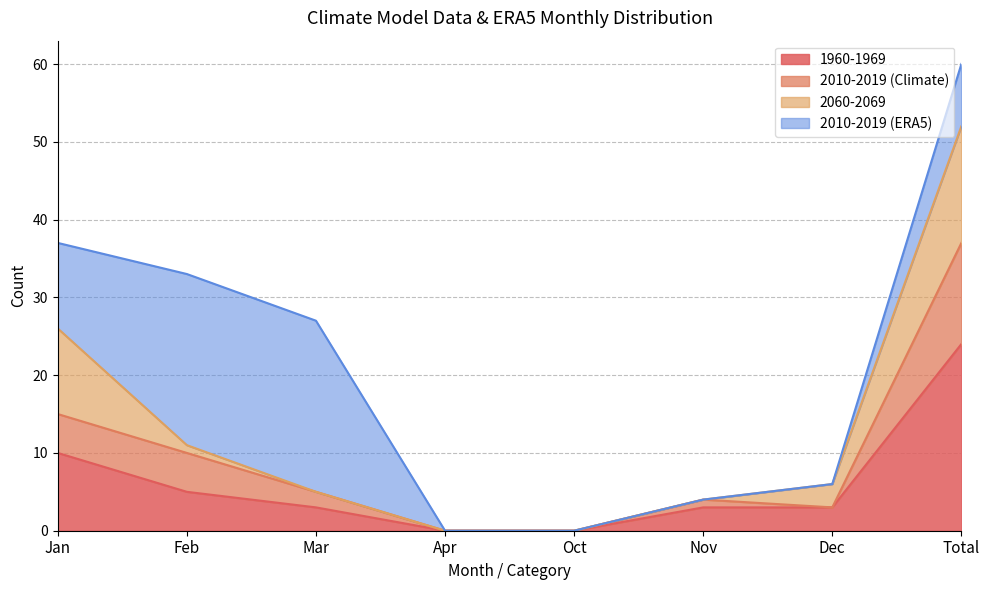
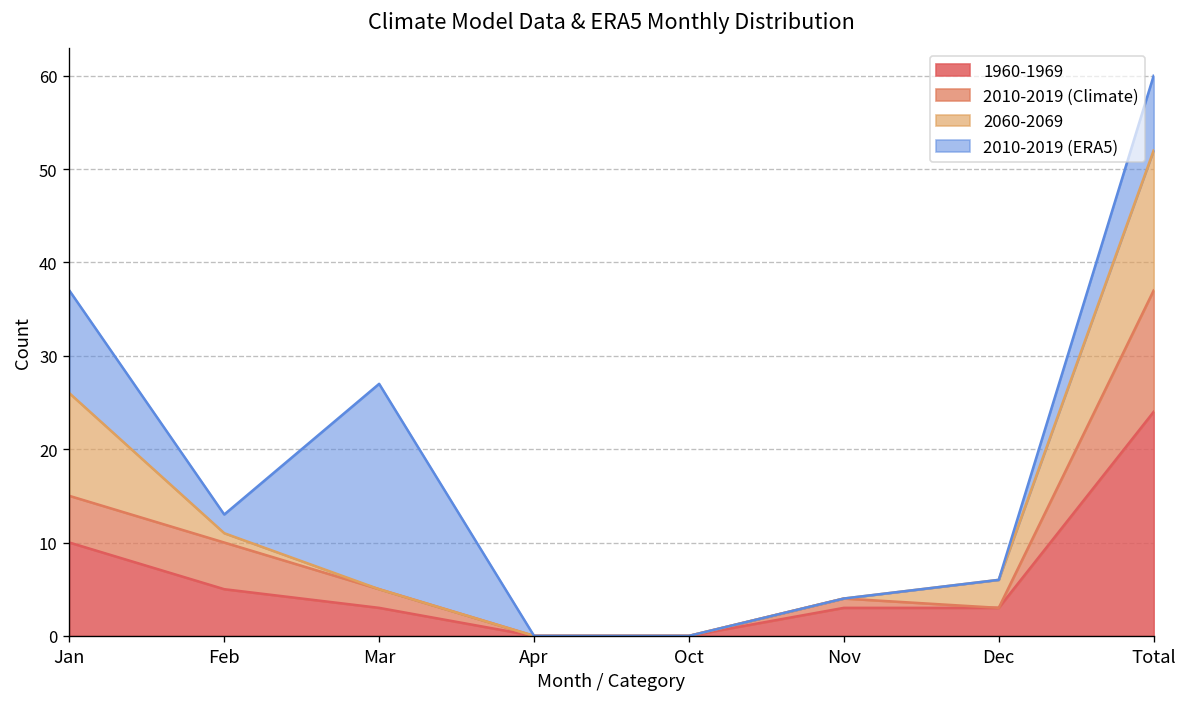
2010-2019 (ERA5), Feb: 22 -> 2
